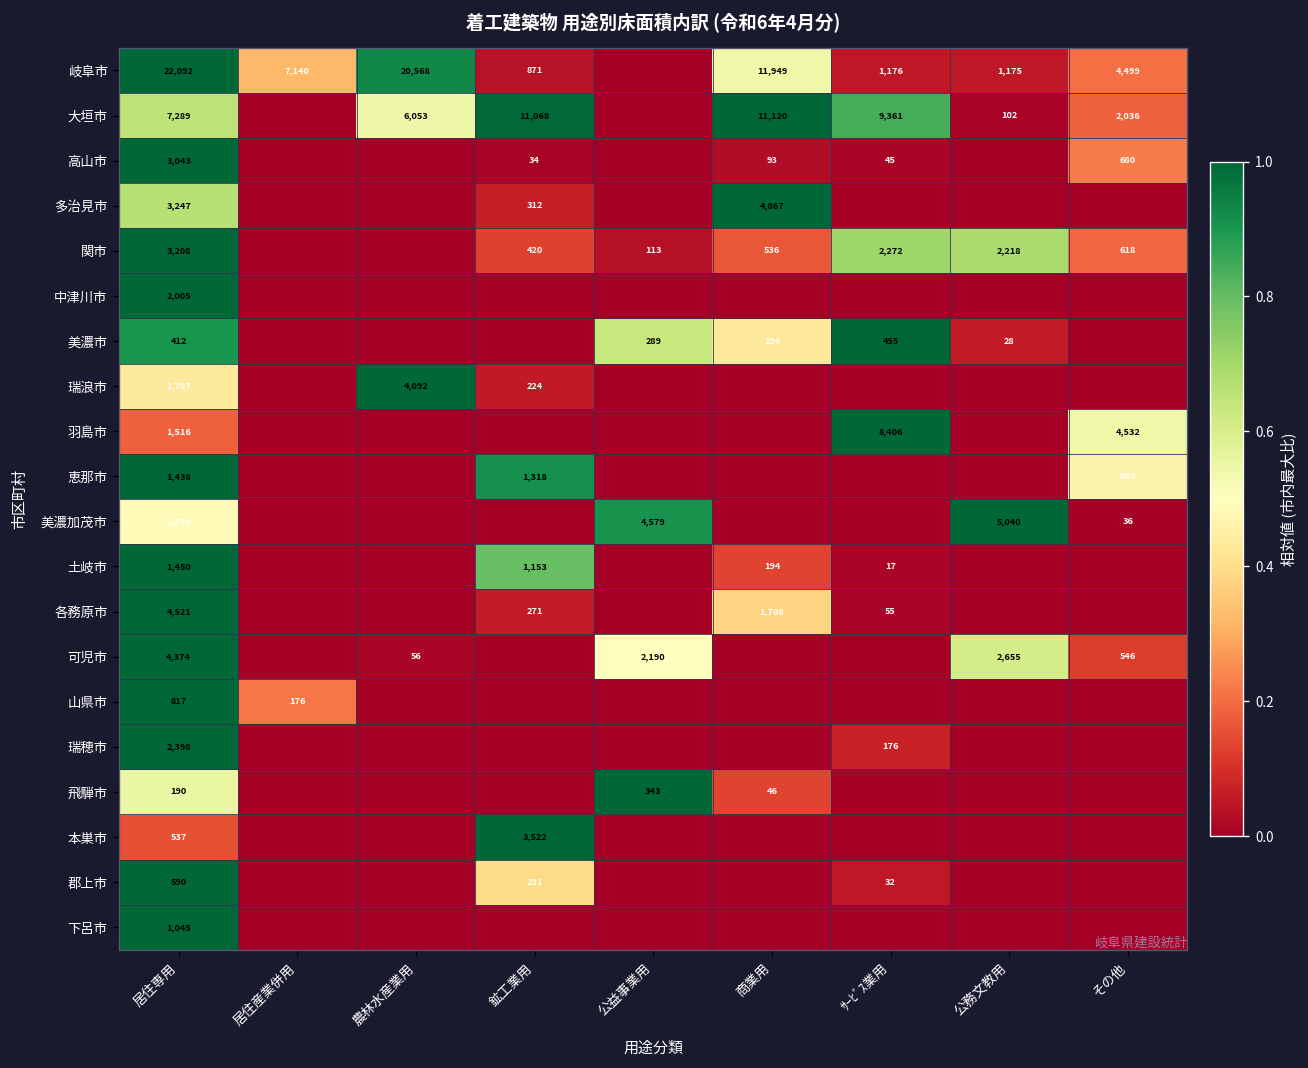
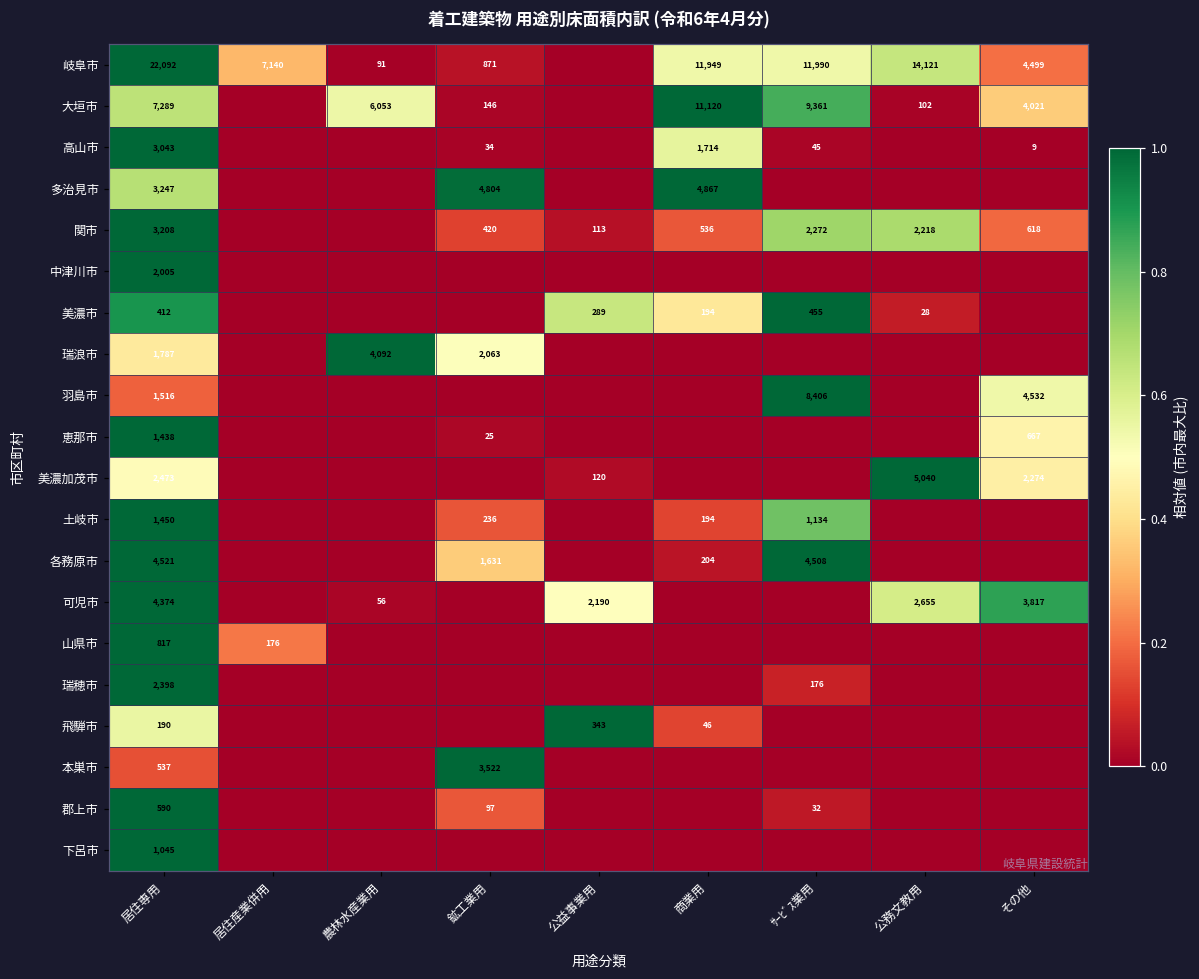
岐阜市, 農林水産業用: 20,568 -> 91
岐阜市, ｻｰﾋﾞｽ業用: 1,176 -> 11,990
岐阜市, 公務文教用: 1,175 -> 14,121
大垣市, 鉱工業用: 11,068 -> 146
大垣市, その他: 2,036 -> 4,021
高山市, 商業用: 93 -> 1,714
高山市, その他: 680 -> 9
多治見市, 鉱工業用: 312 -> 4,804
瑞浪市, 鉱工業用: 224 -> 2,063
恵那市, 鉱工業用: 1,318 -> 25
美濃加茂市, 公益事業用: 4,579 -> 120
美濃加茂市, その他: 36 -> 2,274
土岐市, 鉱工業用: 1,153 -> 236
土岐市, ｻｰﾋﾞｽ業用: 17 -> 1,134
各務原市, 鉱工業用: 271 -> 1,631
各務原市, 商業用: 1,708 -> 204
各務原市, ｻｰﾋﾞｽ業用: 55 -> 4,508
可児市, その他: 546 -> 3,817
郡上市, 鉱工業用: 231 -> 97
